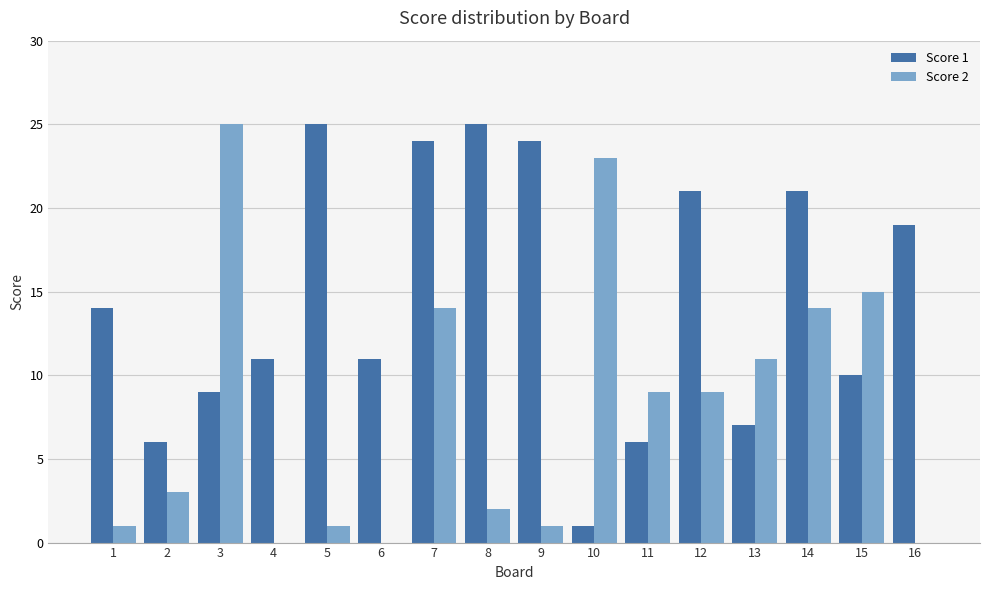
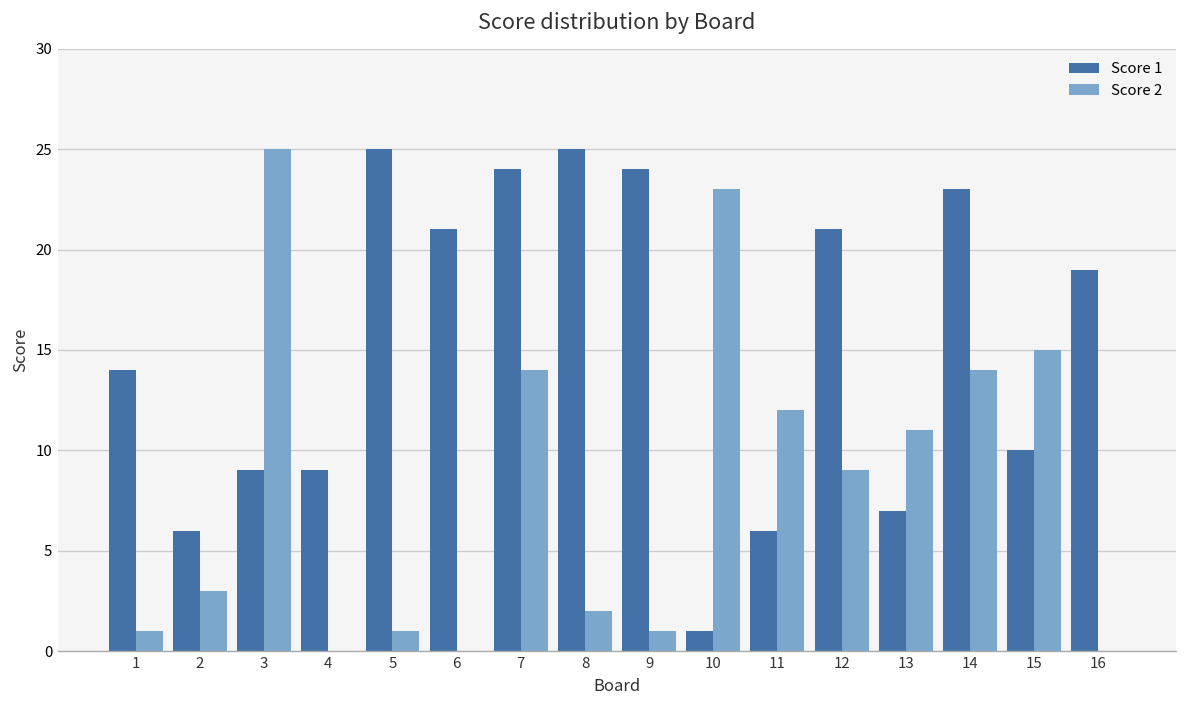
Score 1, 4: 11 -> 9
Score 1, 6: 11 -> 21
Score 2, 11: 9 -> 12
Score 1, 14: 21 -> 23
